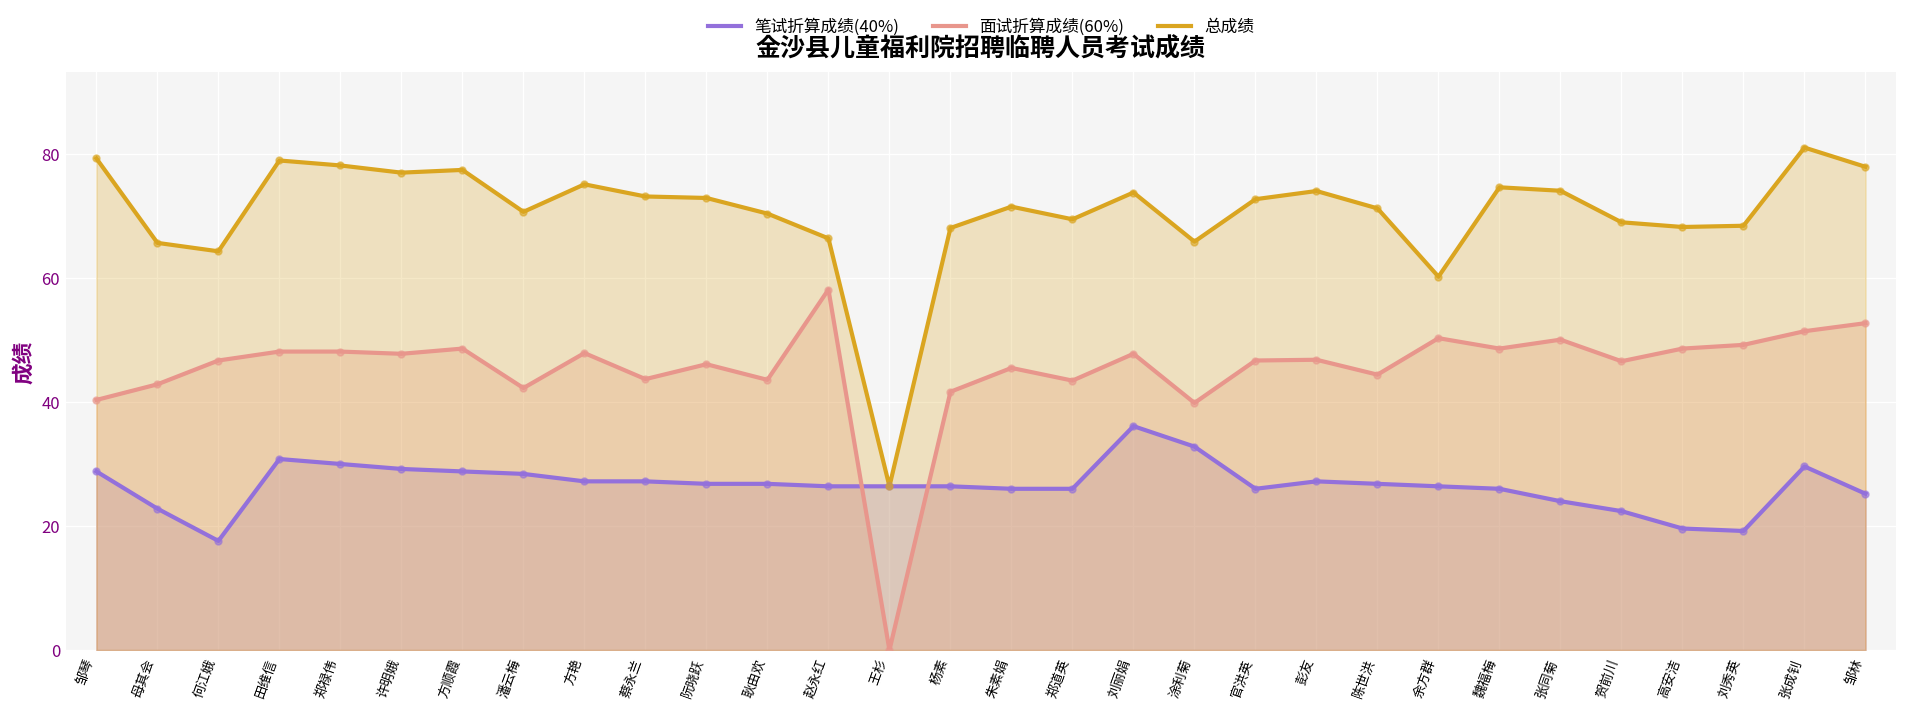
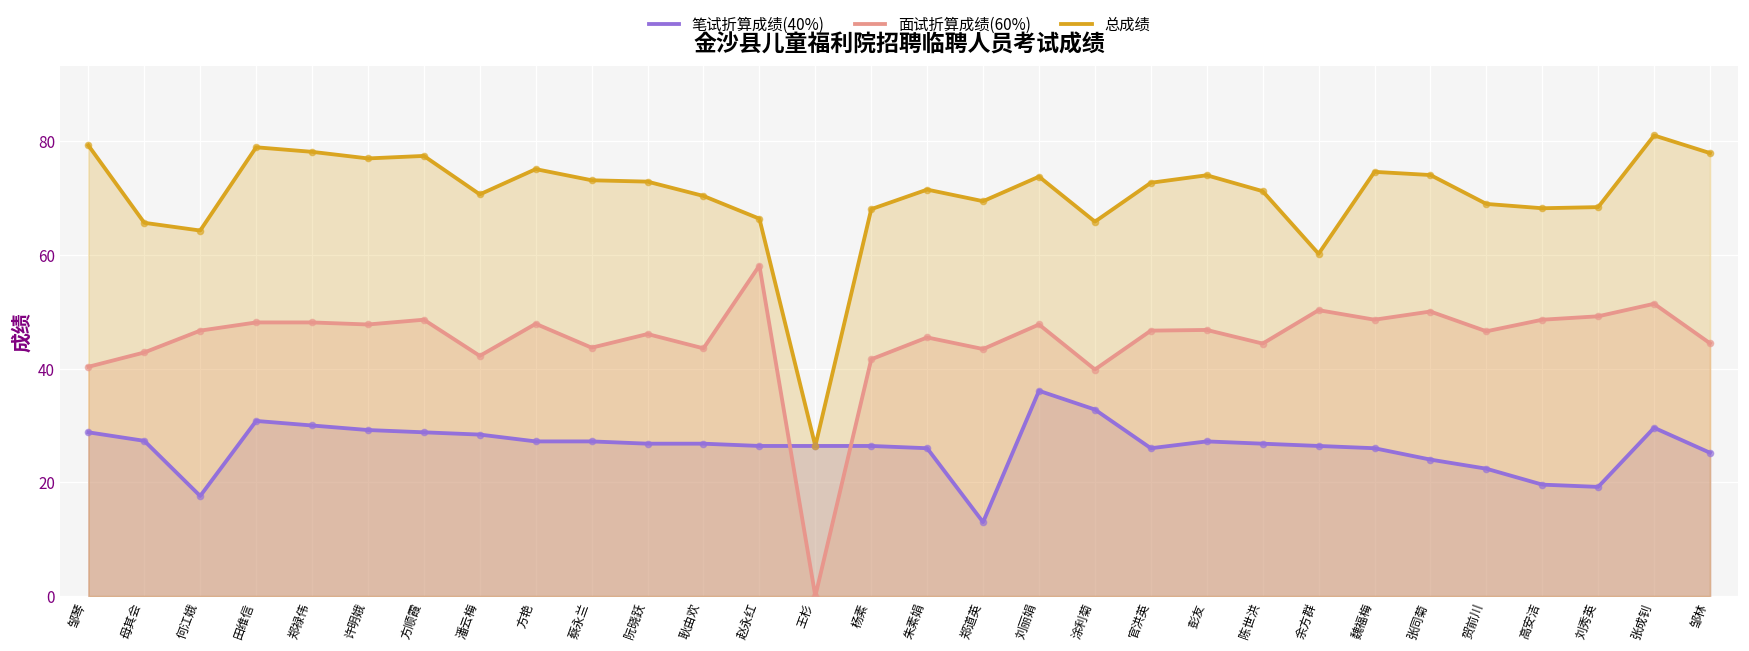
笔试折算成绩(40%), 母其会: 23 -> 27
笔试折算成绩(40%), 郑道英: 26 -> 13
面试折算成绩(60%), 邹林: 53 -> 44
